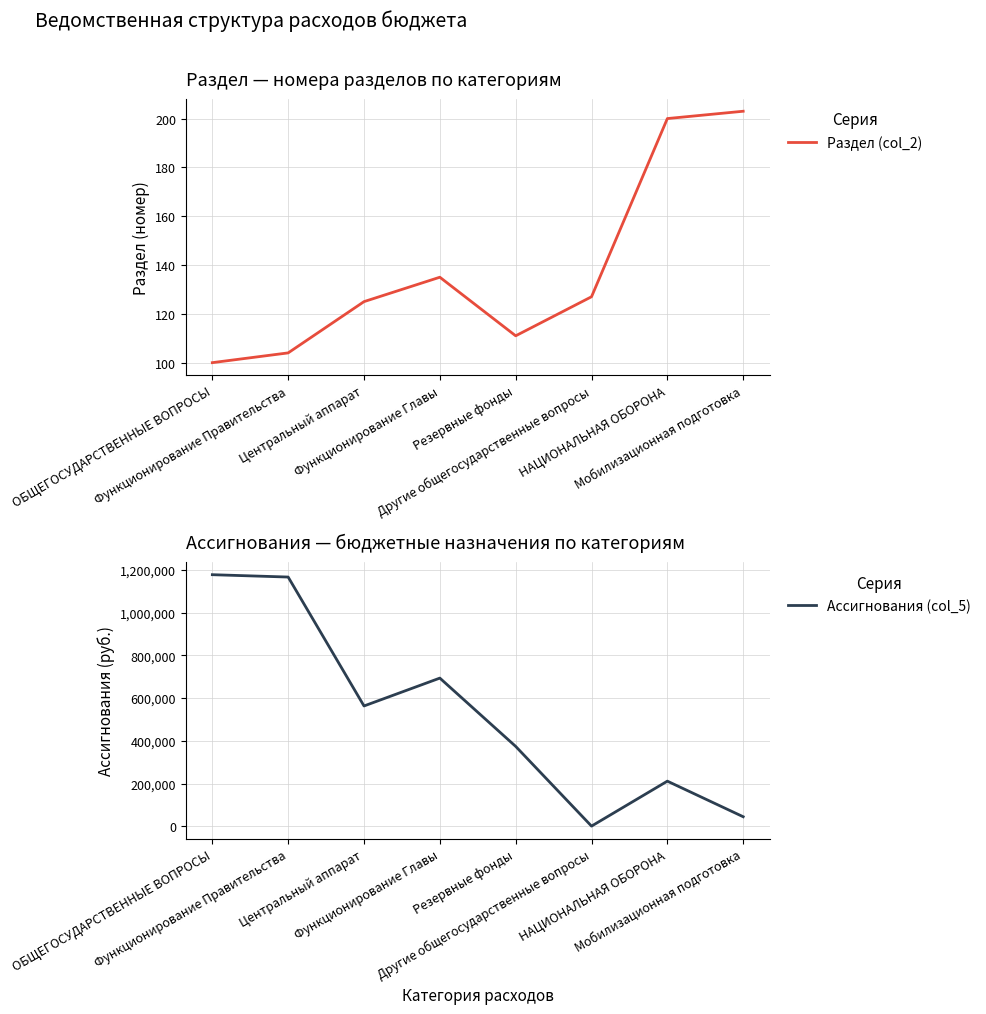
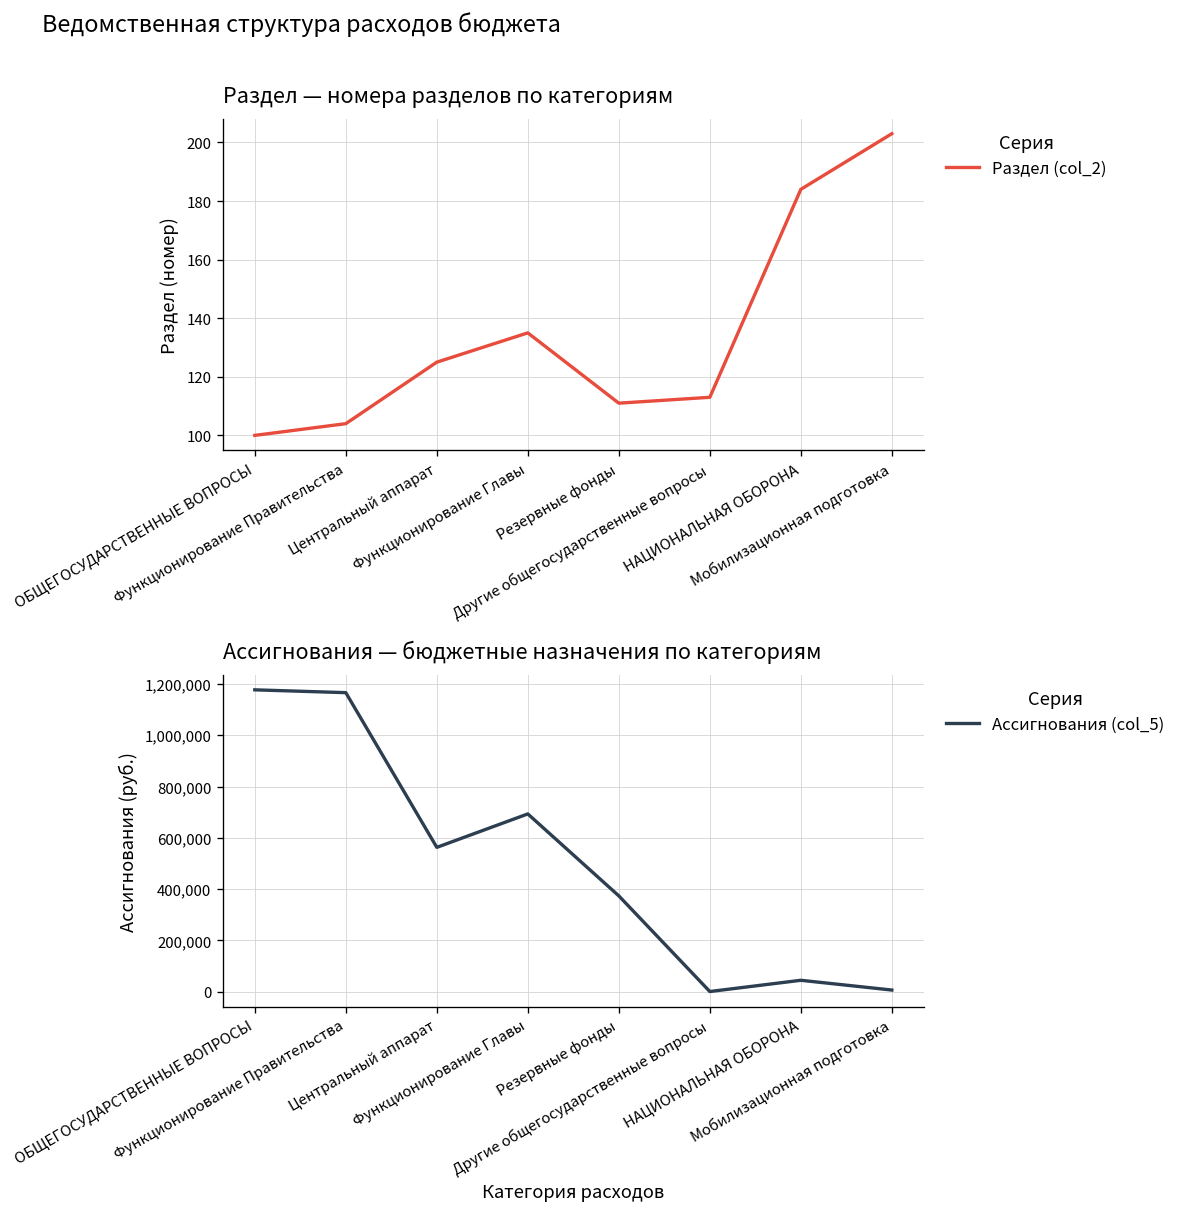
Раздел — номера разделов по категориям, Другие общегосударственные вопросы: 127 -> 113
Раздел — номера разделов по категориям, НАЦИОНАЛЬНАЯ ОБОРОНА: 200 -> 184
Ассигнования — бюджетные назначения по категориям, НАЦИОНАЛЬНАЯ ОБОРОНА: 210,000 -> 40,000
Ассигнования — бюджетные назначения по категориям, Мобилизационная подготовка: 40,000 -> 10,000
